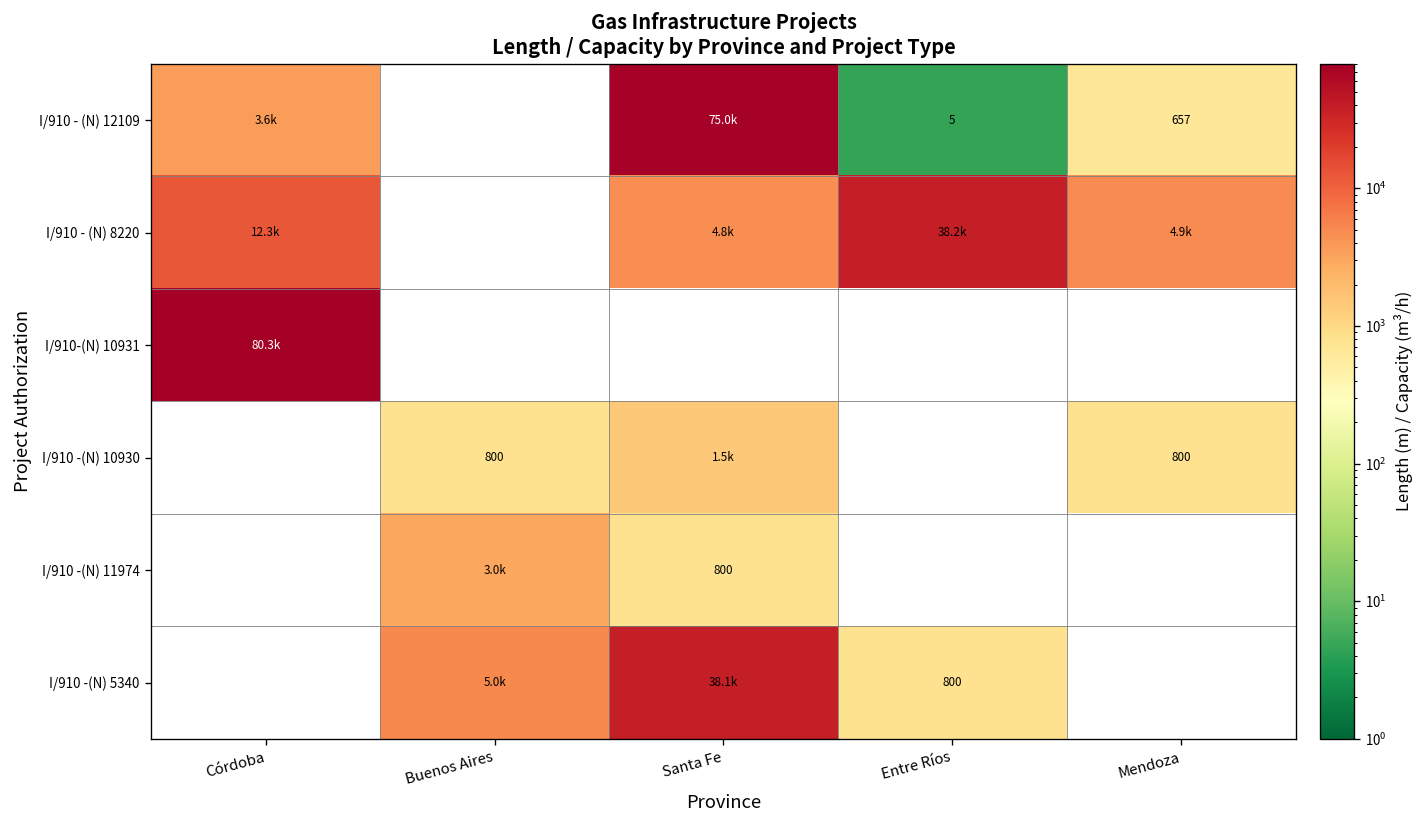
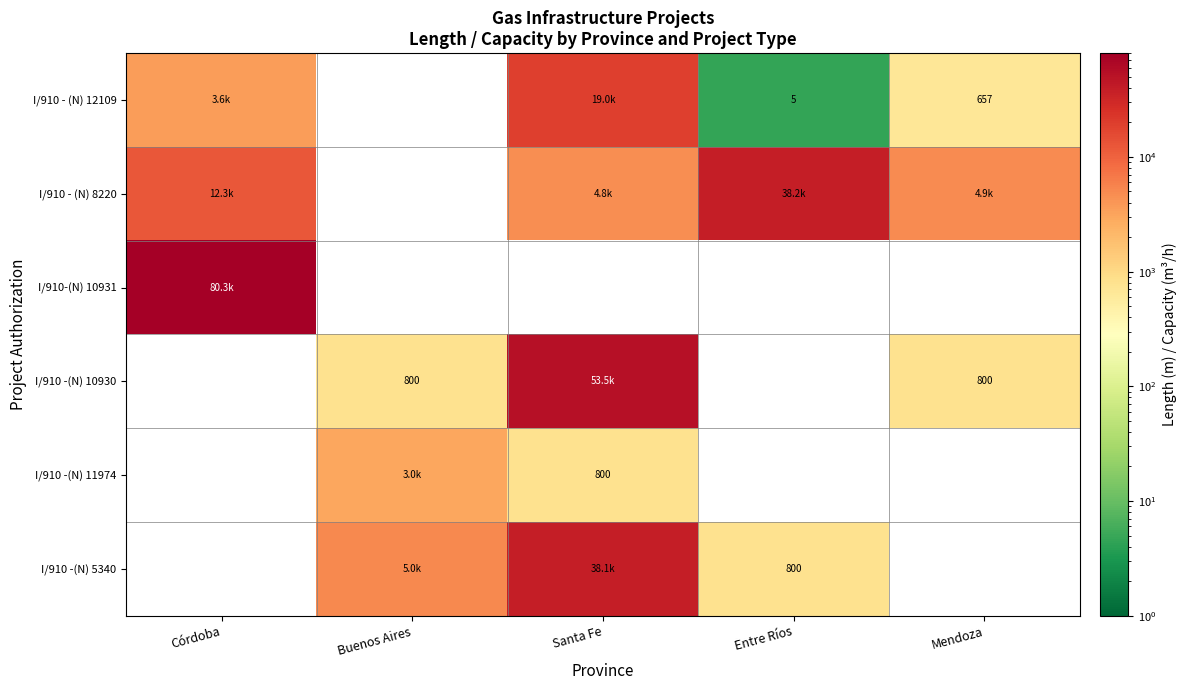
I/910 - (N) 12109, Santa Fe: 75.0k -> 19.0k
I/910 -(N) 10930, Santa Fe: 1.5k -> 53.5k
